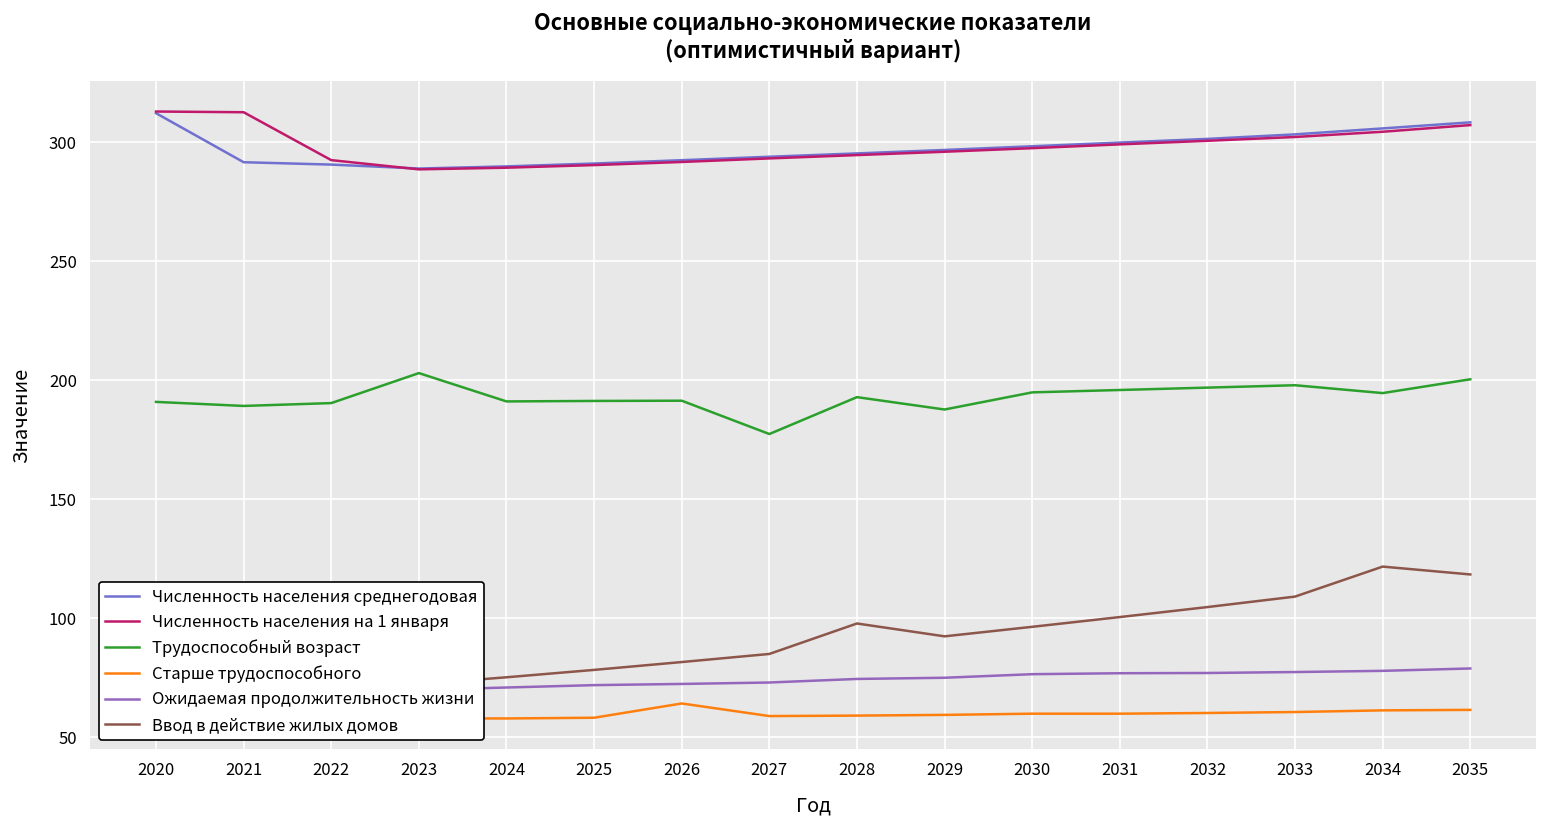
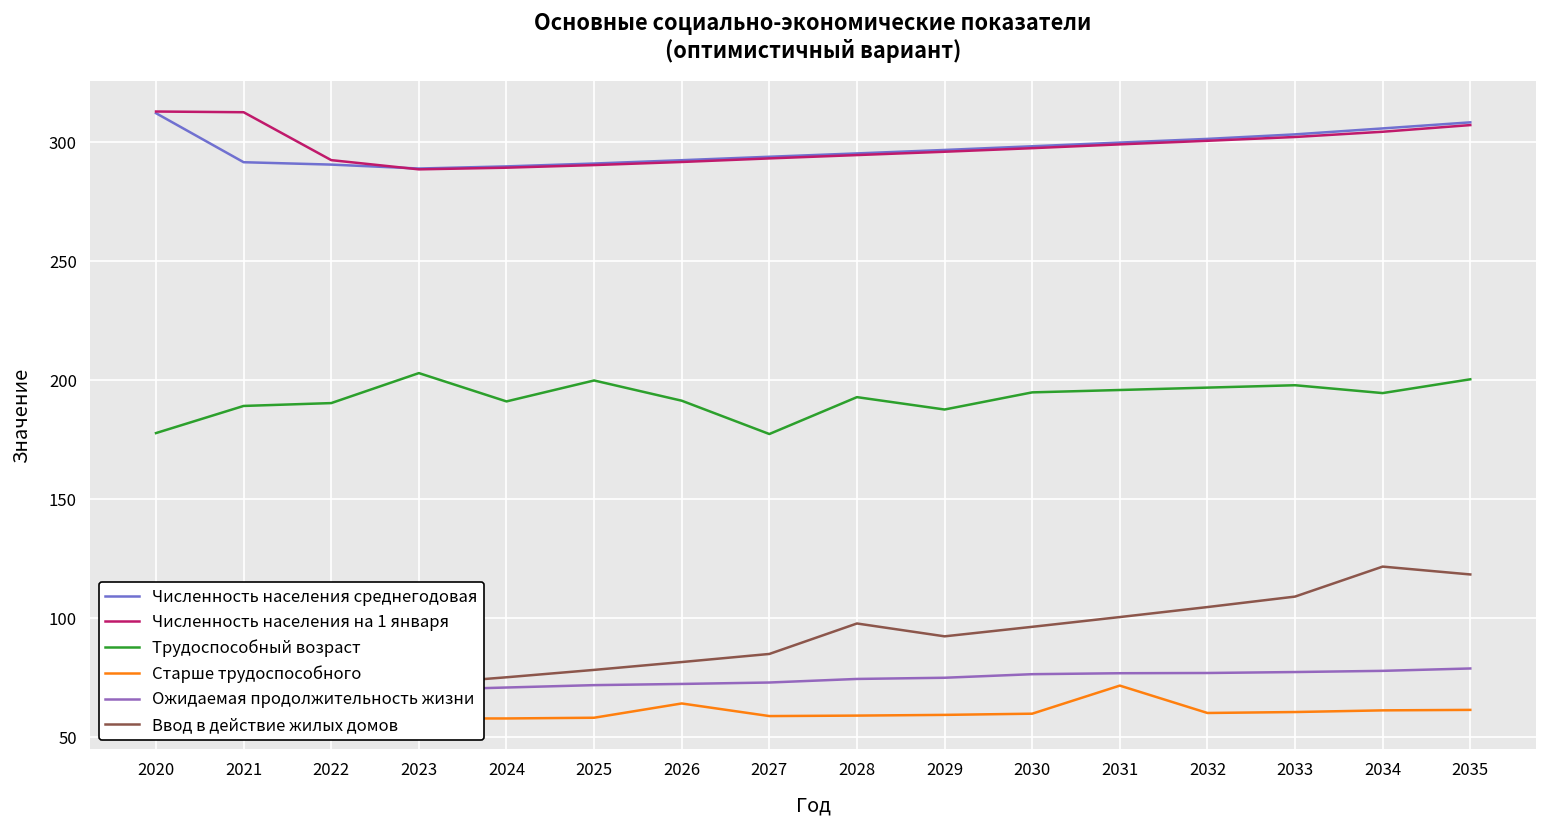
Трудоспособный возраст, 2020: 191 -> 178
Трудоспособный возраст, 2025: 191 -> 200
Старше трудоспособного, 2031: 60 -> 72
